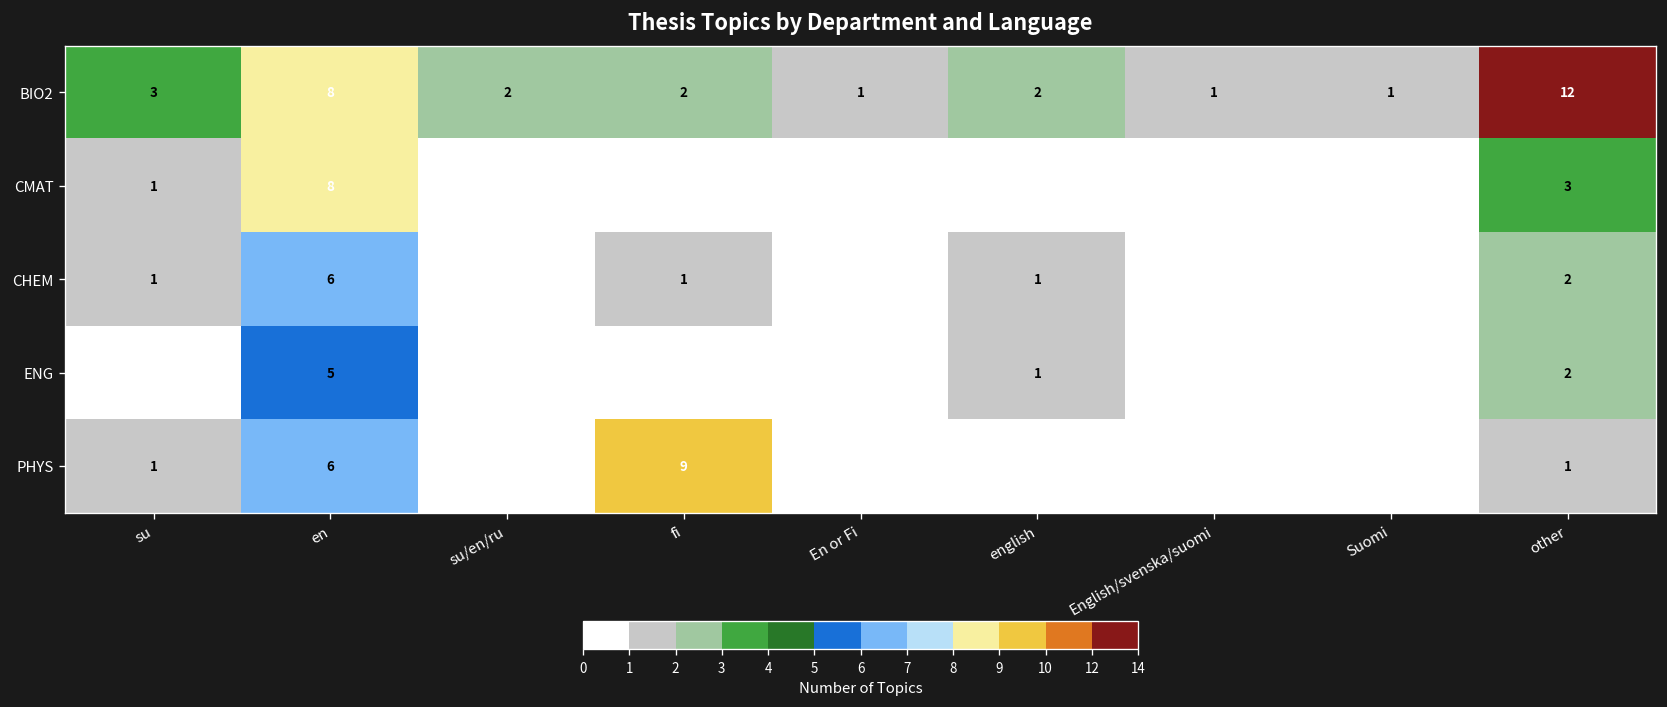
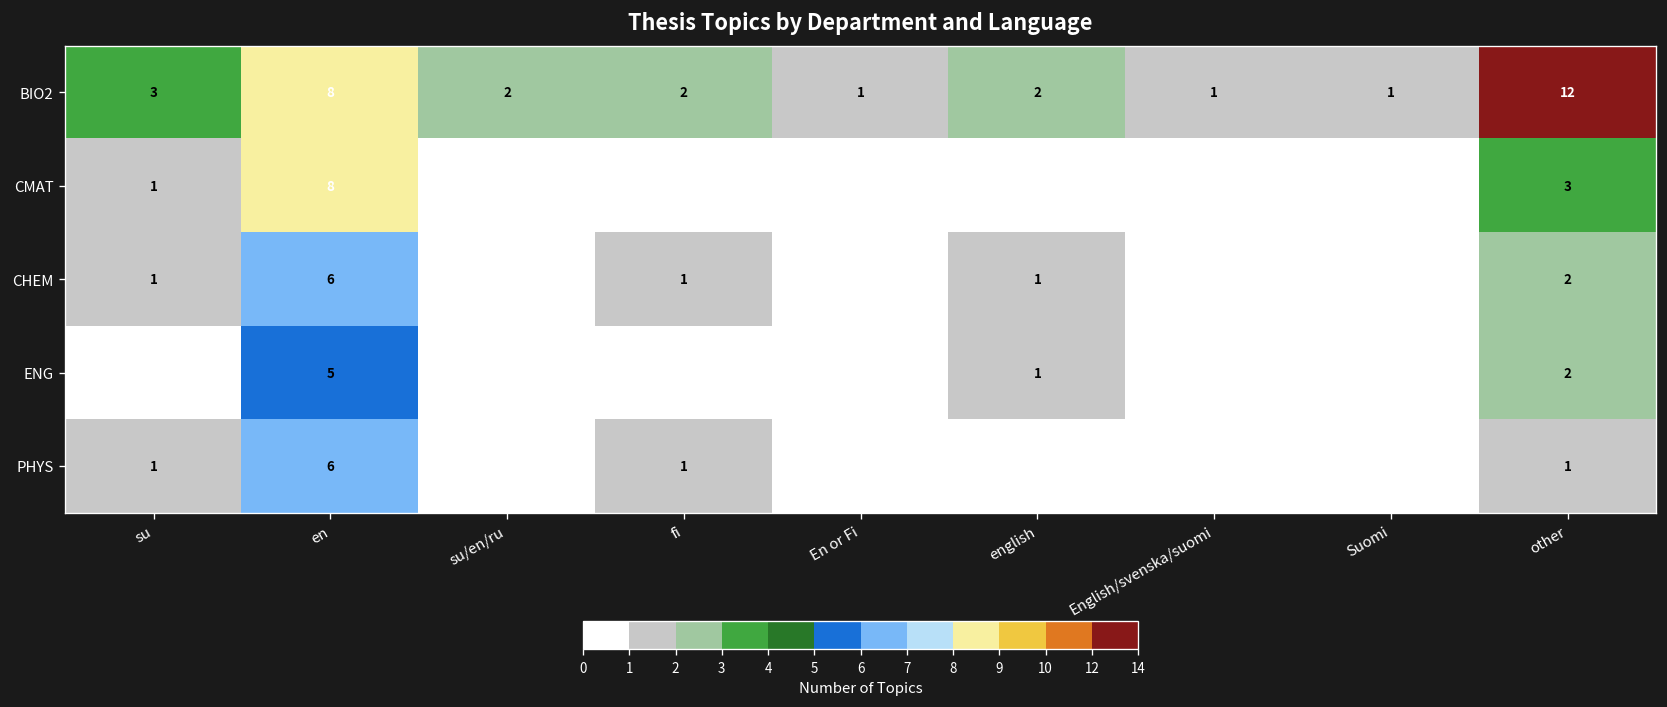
PHYS, fi: 9 -> 1
